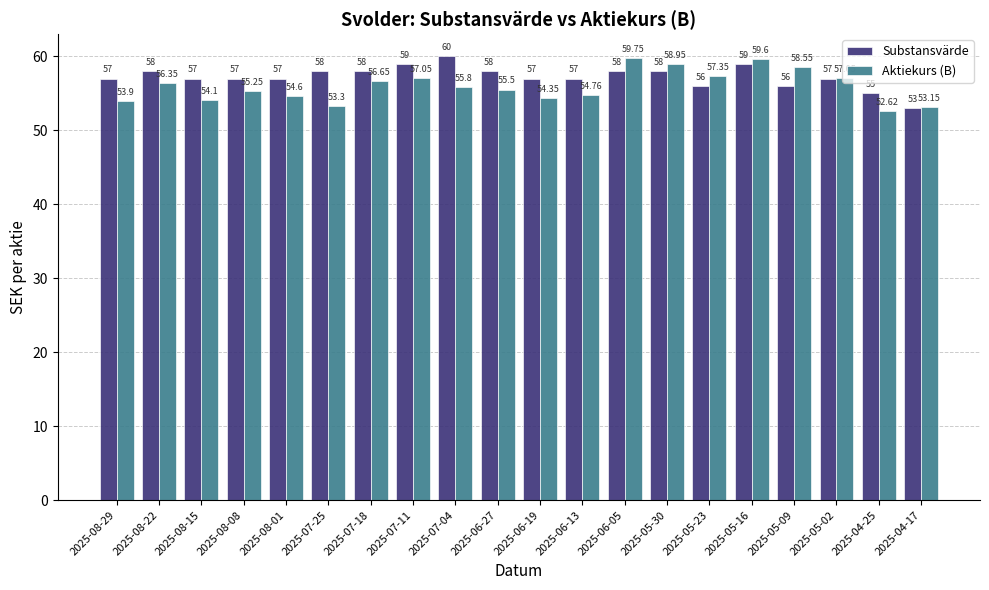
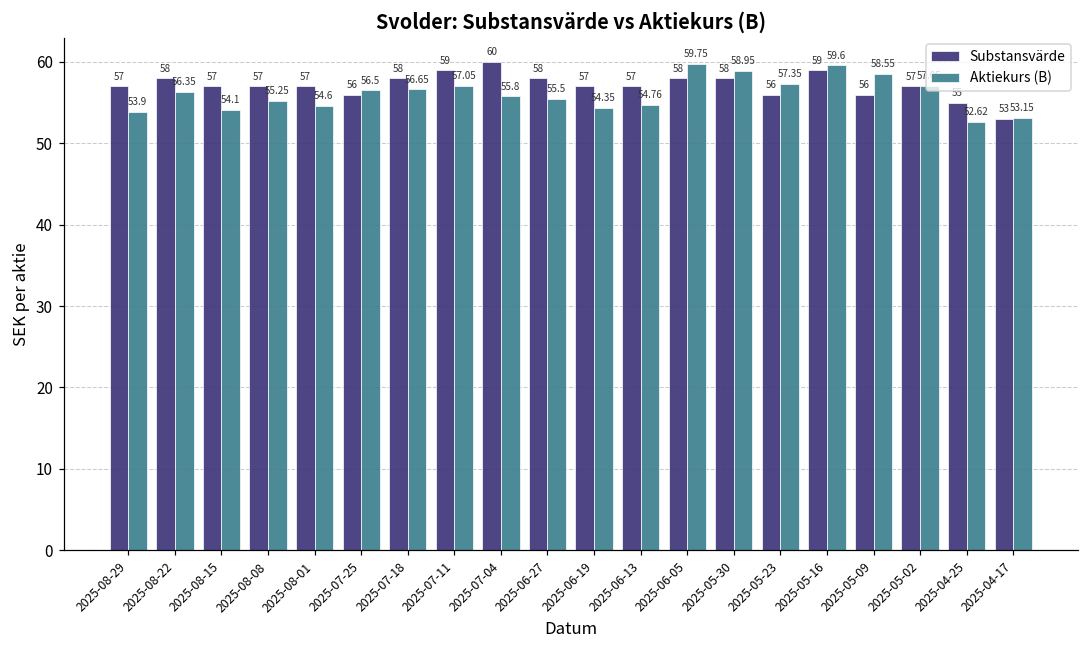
Substansvärde, 2025-07-25: 58 -> 56
Aktiekurs (B), 2025-07-25: 53.3 -> 56.5
